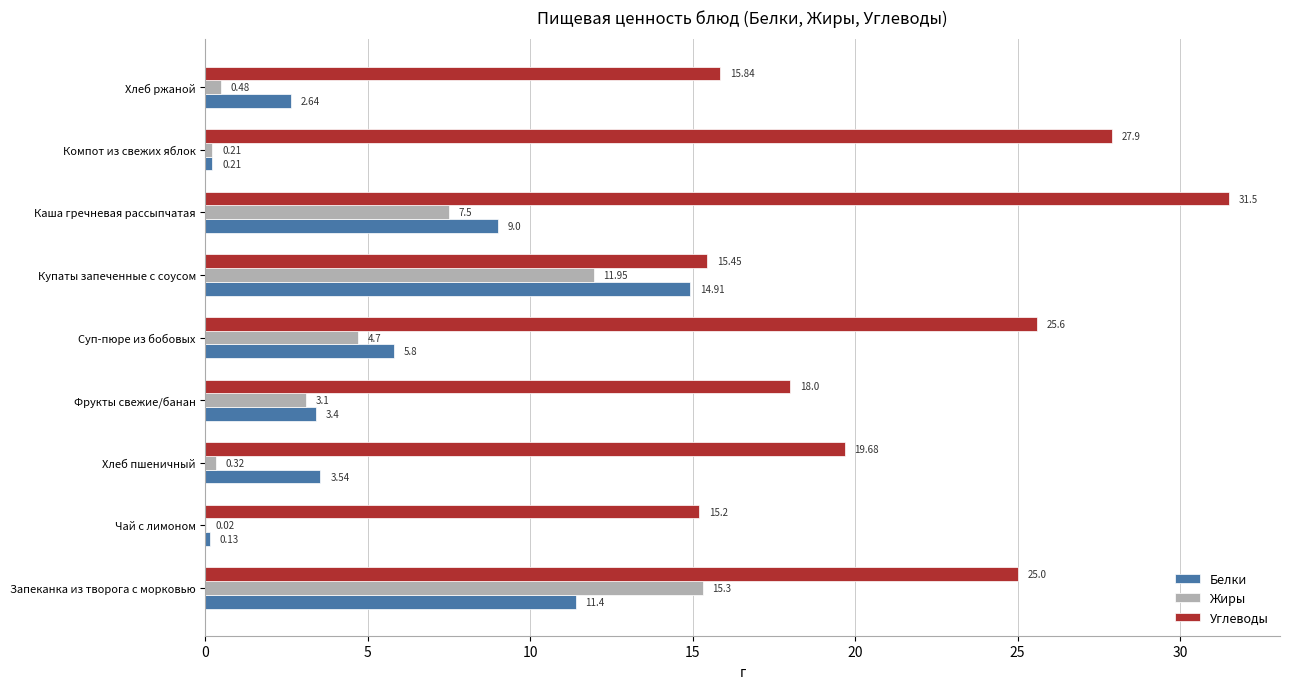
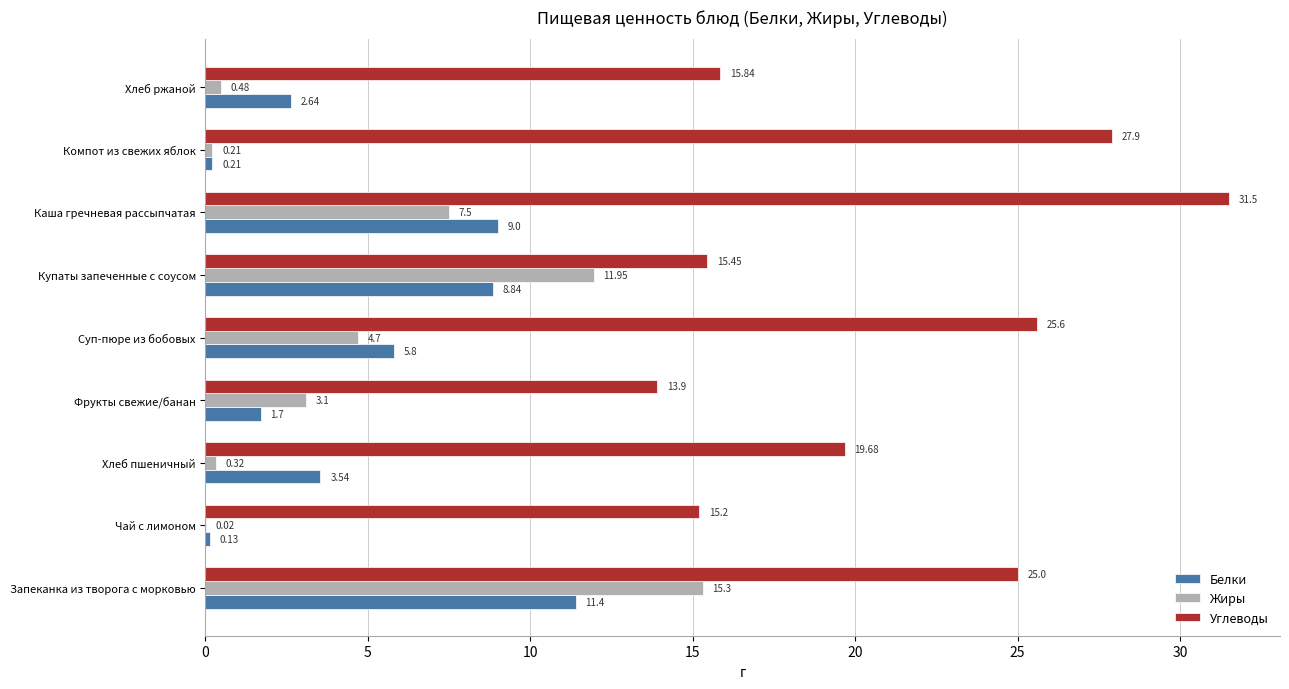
Белки, Купаты запеченные с соусом: 14.91 -> 8.84
Углеводы, Фрукты свежие/банан: 18.0 -> 13.9
Белки, Фрукты свежие/банан: 3.4 -> 1.7
